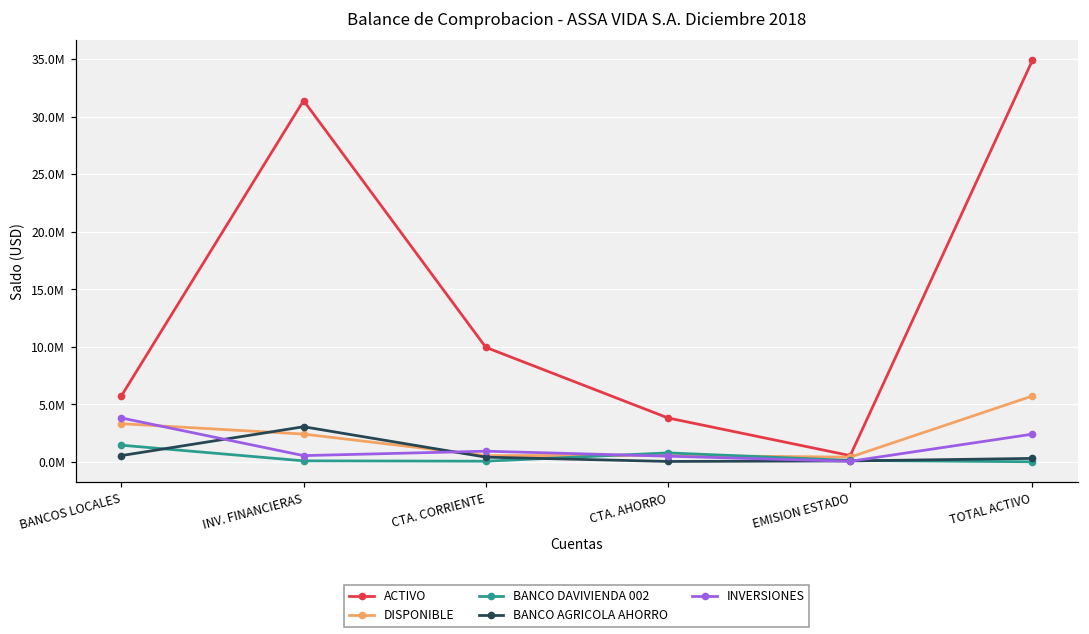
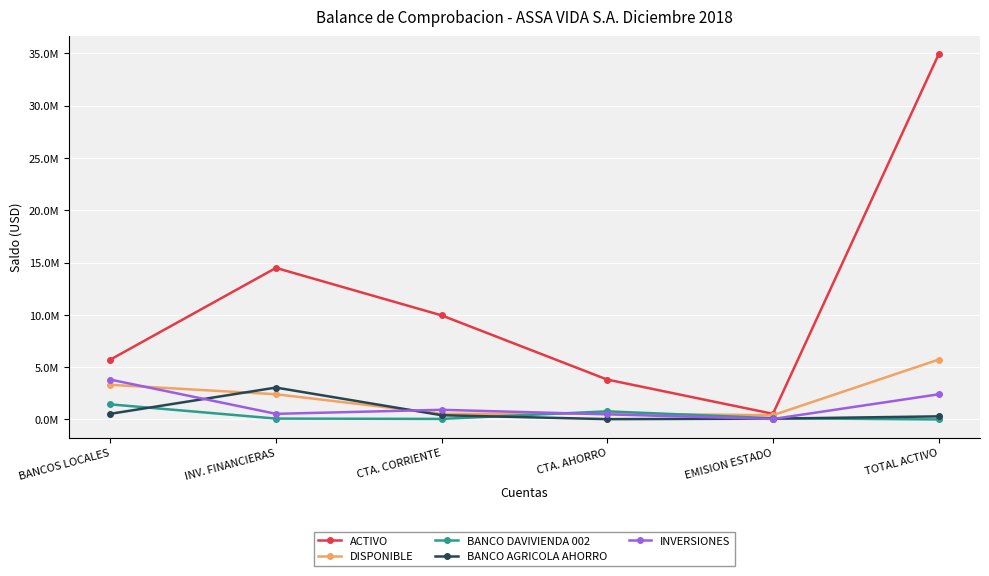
ACTIVO, INV. FINANCIERAS: 31400000 -> 14500000
